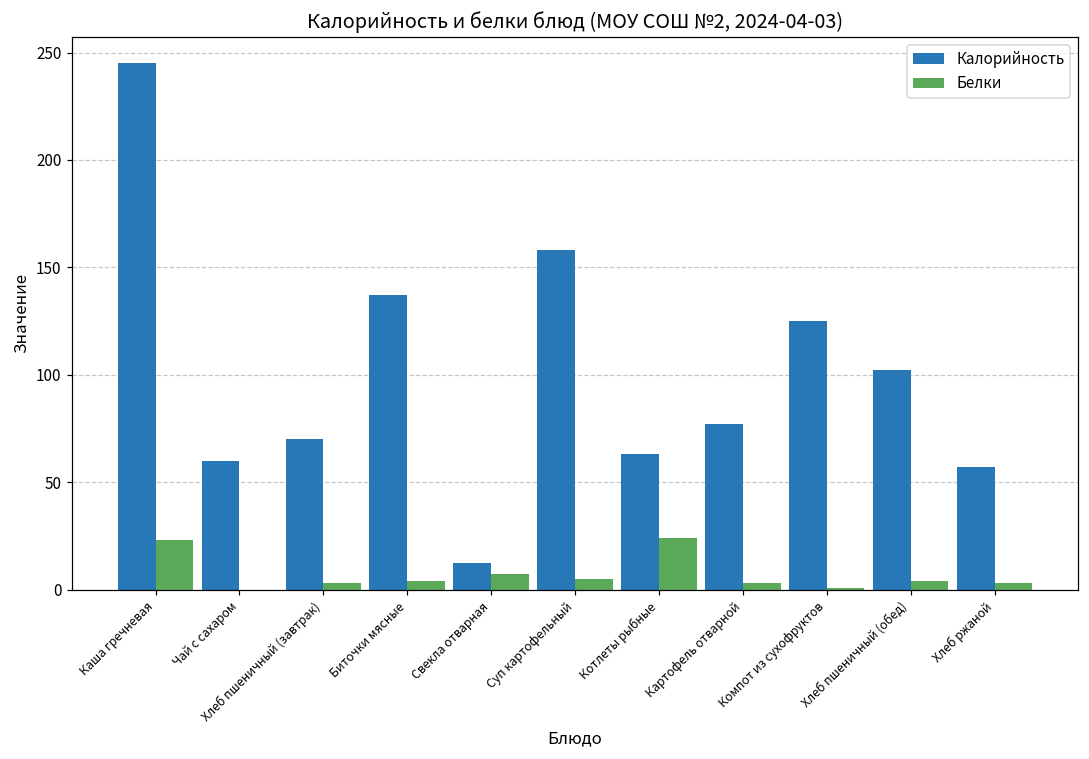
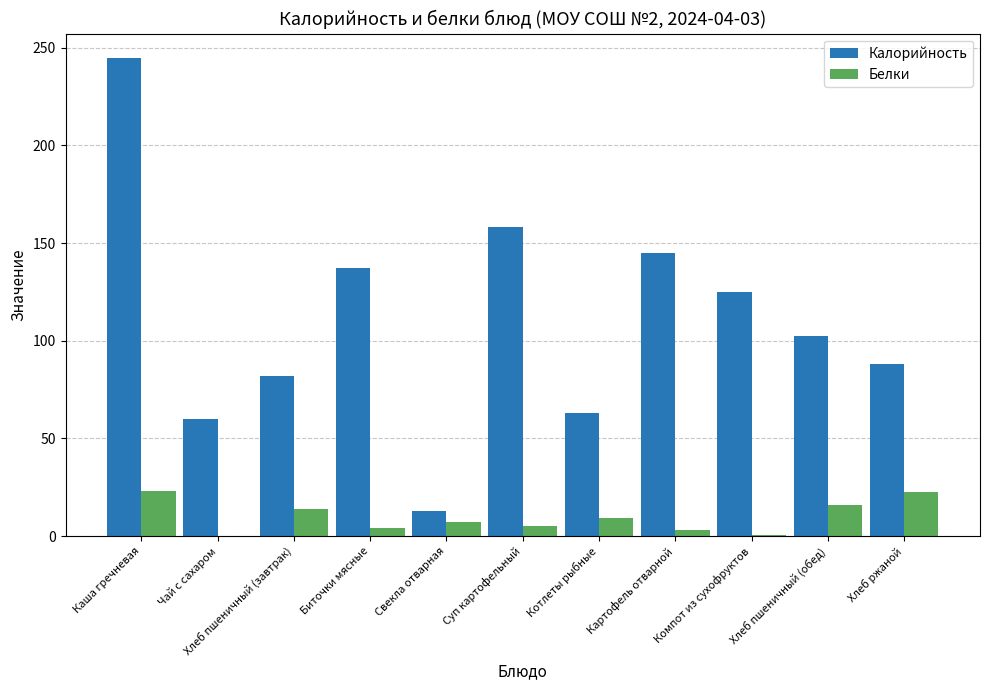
Калорийность, Хлеб пшеничный (завтрак): 70 -> 82
Белки, Хлеб пшеничный (завтрак): 3 -> 14
Белки, Котлеты рыбные: 24 -> 9
Калорийность, Картофель отварной: 77 -> 145
Белки, Хлеб пшеничный (обед): 4 -> 16
Калорийность, Хлеб ржаной: 57 -> 88
Белки, Хлеб ржаной: 3 -> 23
